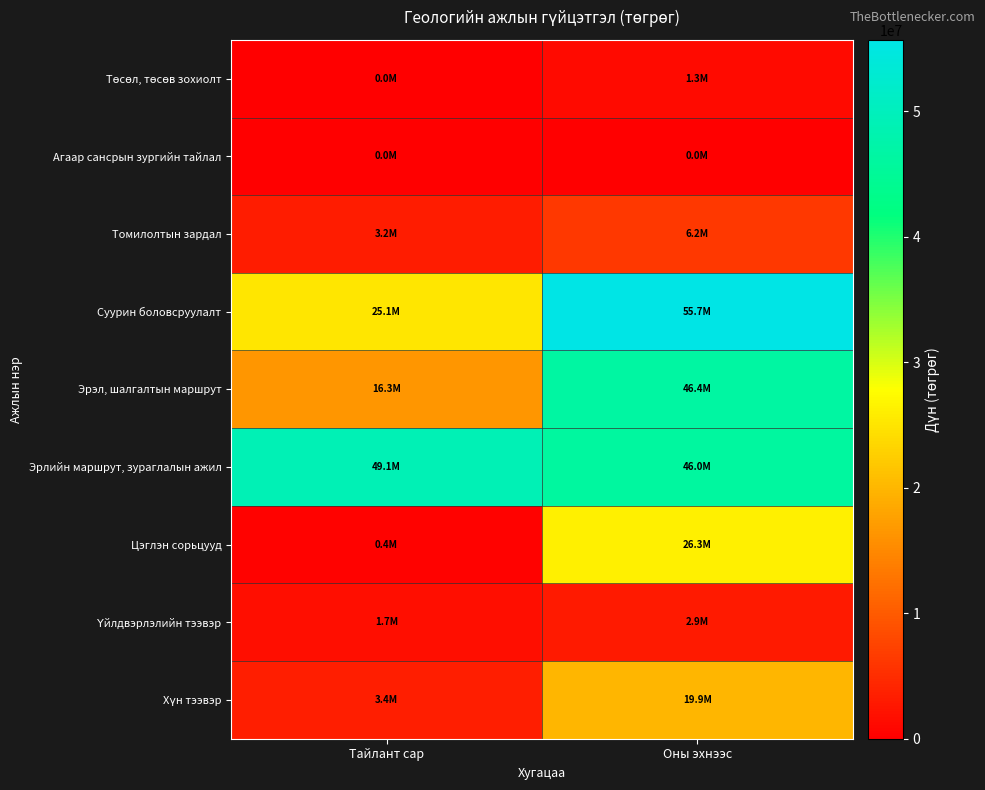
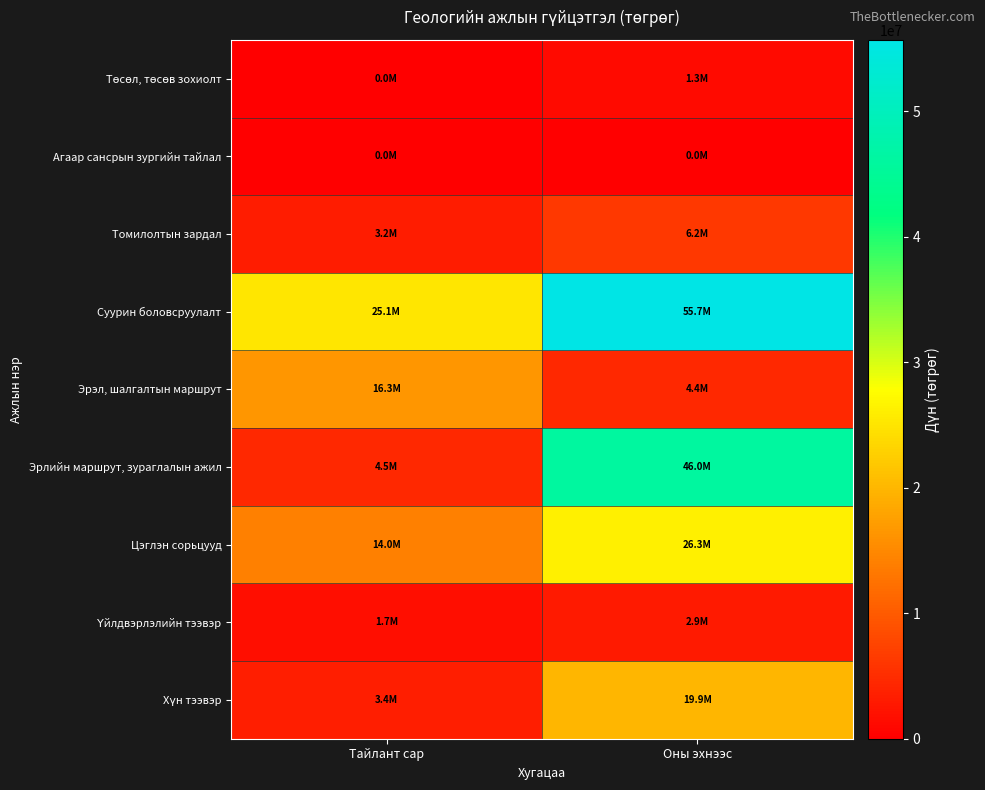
Эрэл, шалгалтын маршрут, Оны эхнээс: 46.4M -> 4.4M
Эрлийн маршрут, зураглалын ажил, Тайлант сар: 49.1M -> 4.5M
Цэглэн сорьцууд, Тайлант сар: 0.4M -> 14.0M
